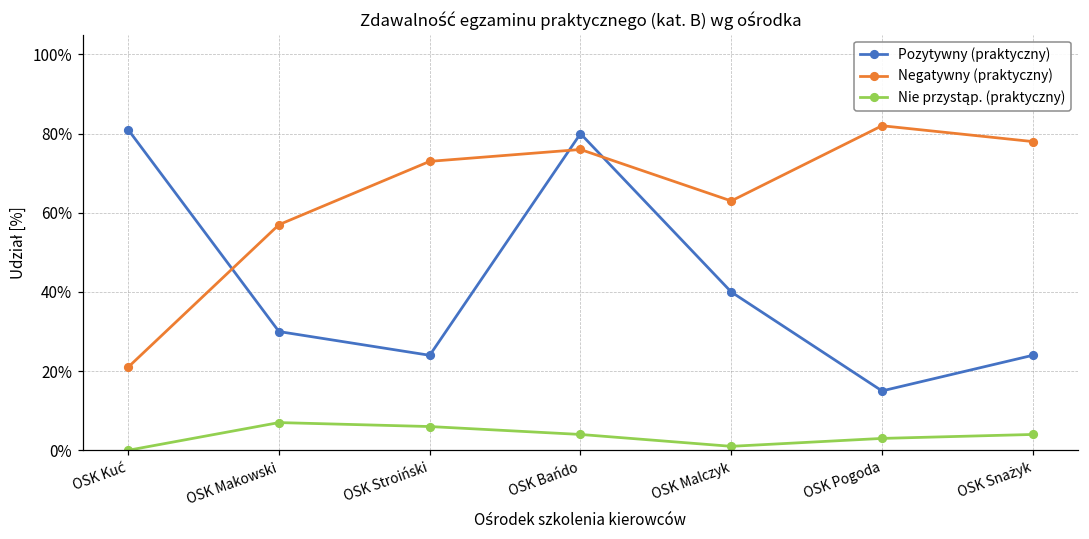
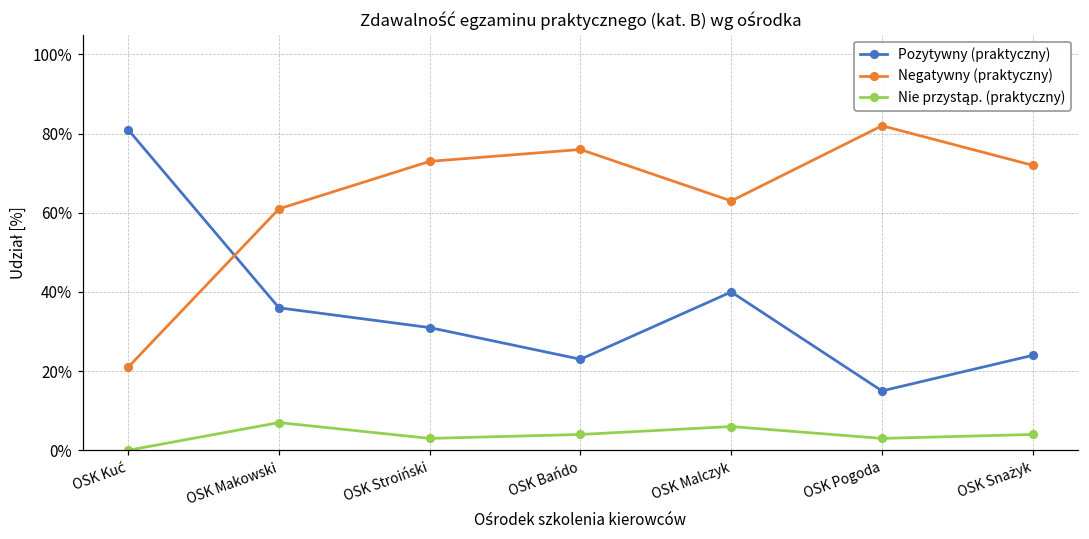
Pozytywny (praktyczny), OSK Makowski: 30% -> 36%
Negatywny (praktyczny), OSK Makowski: 57% -> 61%
Pozytywny (praktyczny), OSK Stroiński: 24% -> 31%
Nie przystąp. (praktyczny), OSK Stroiński: 6% -> 3%
Pozytywny (praktyczny), OSK Bańdo: 80% -> 23%
Nie przystąp. (praktyczny), OSK Malczyk: 1% -> 6%
Negatywny (praktyczny), OSK Snażyk: 78% -> 72%
